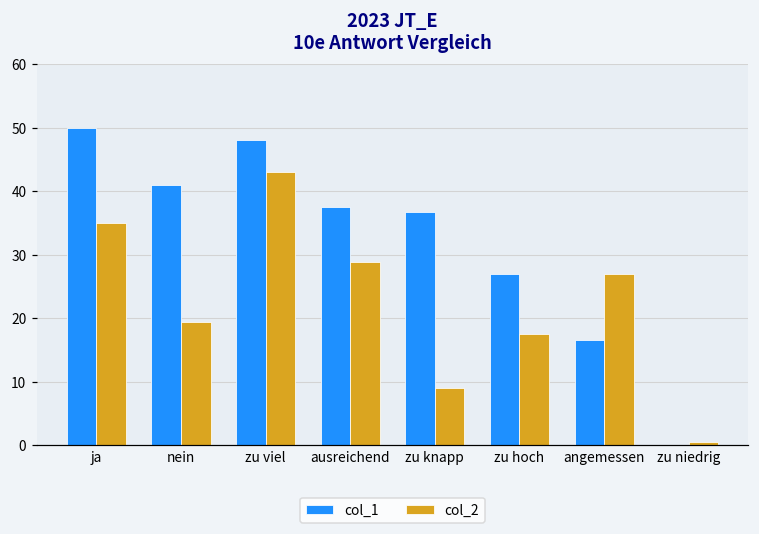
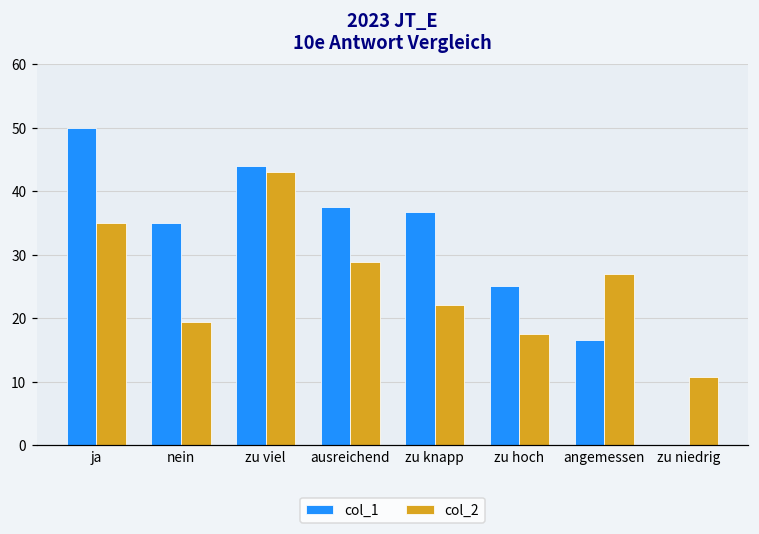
col_1, nein: 41 -> 35
col_1, zu viel: 48 -> 44
col_2, zu knapp: 9 -> 22
col_1, zu hoch: 27 -> 25
col_2, zu niedrig: 1 -> 11
